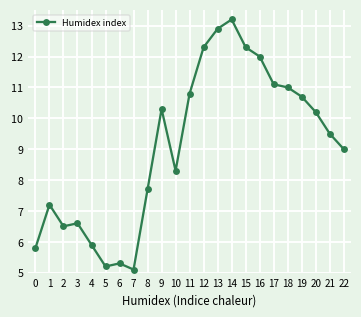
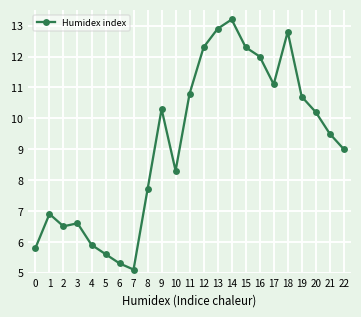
1: 7.2 -> 6.9
5: 5.2 -> 5.6
18: 11.0 -> 12.8
